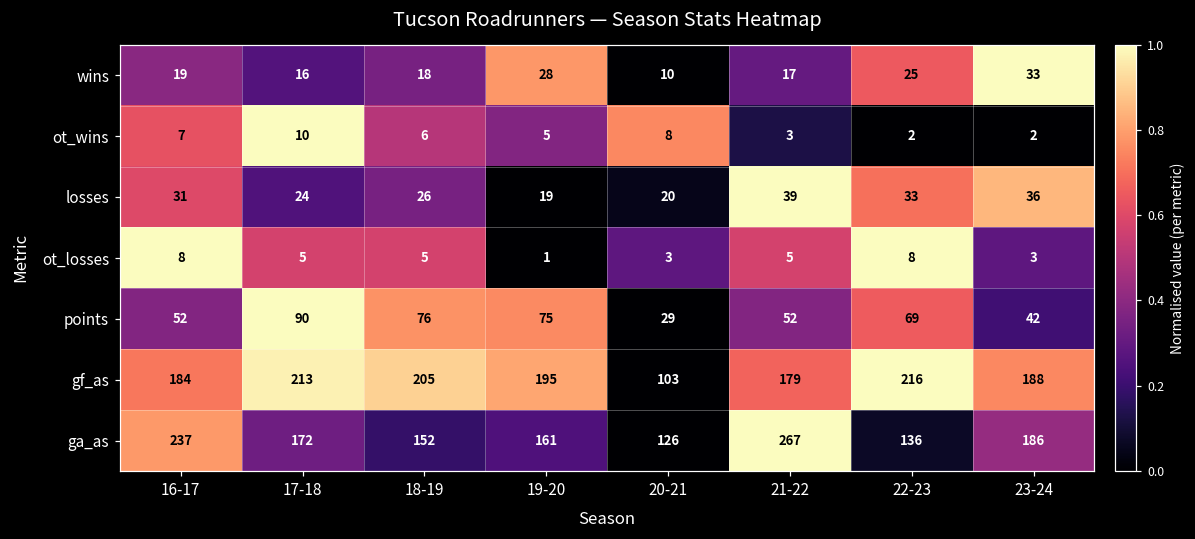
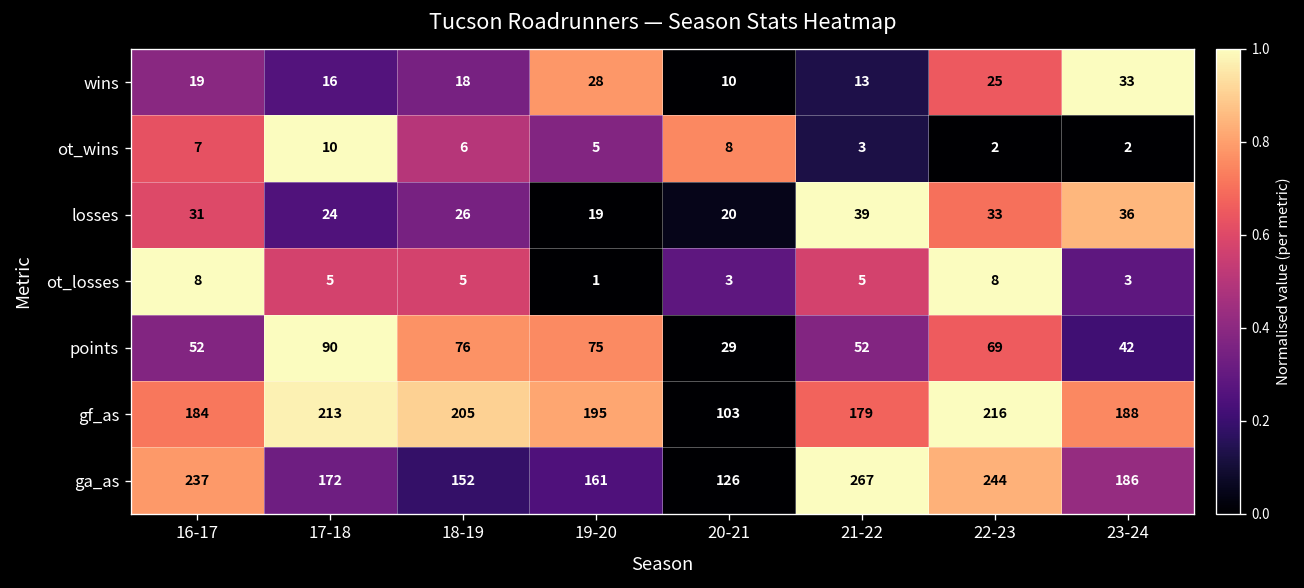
wins, 21-22: 17 -> 13
ga_as, 22-23: 136 -> 244
